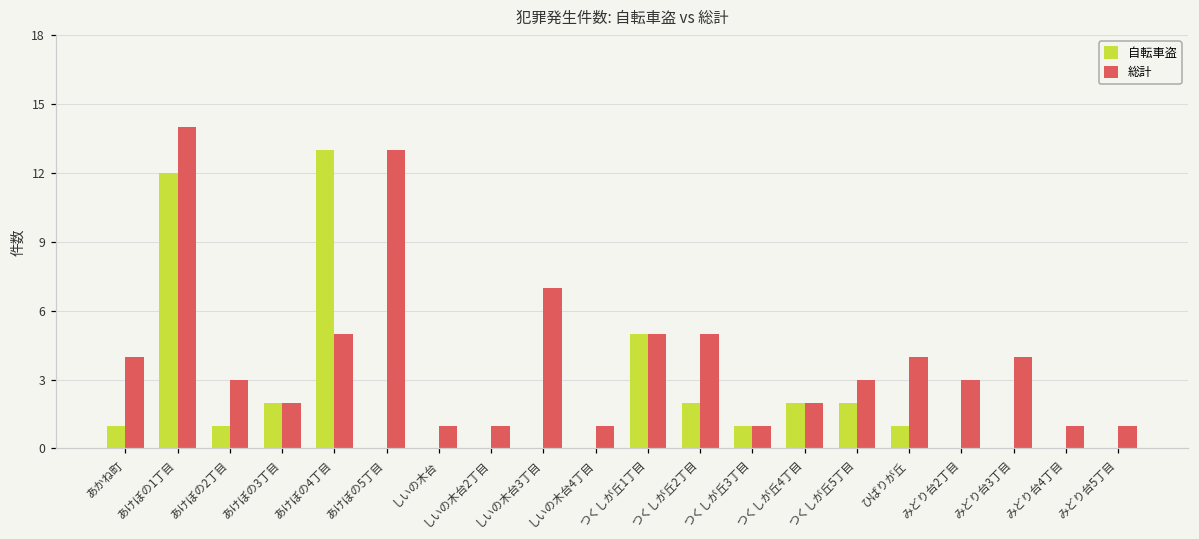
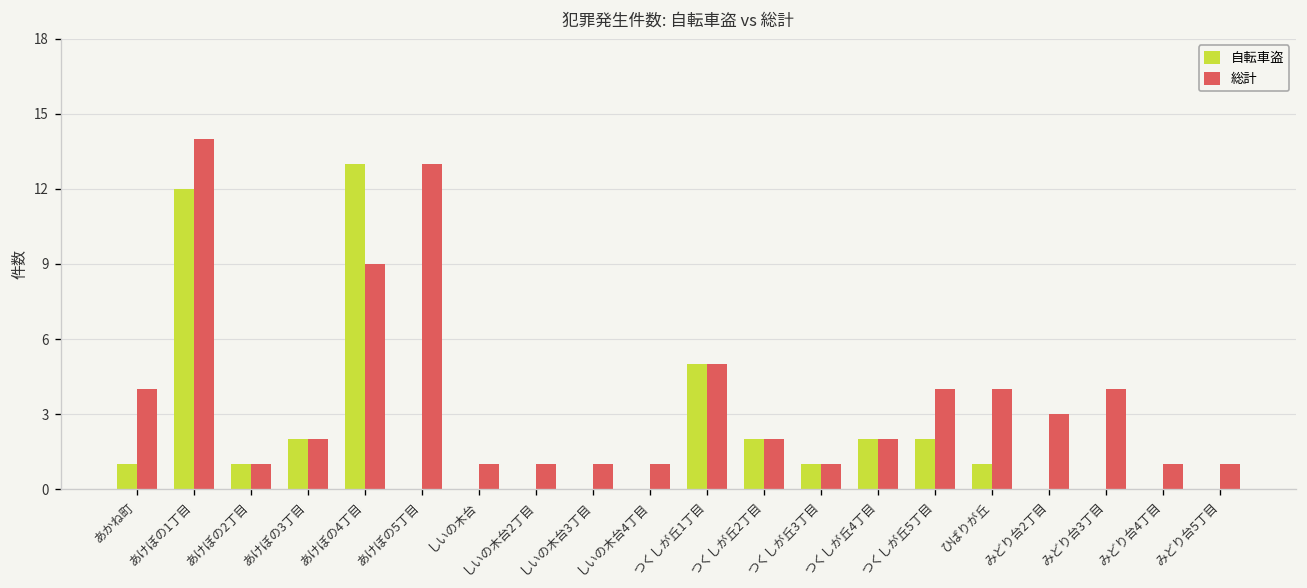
総計, あけぼの2丁目: 3 -> 1
総計, あけぼの4丁目: 5 -> 9
総計, しいの木台3丁目: 7 -> 1
総計, つくしが丘2丁目: 5 -> 2
総計, つくしが丘5丁目: 3 -> 4
